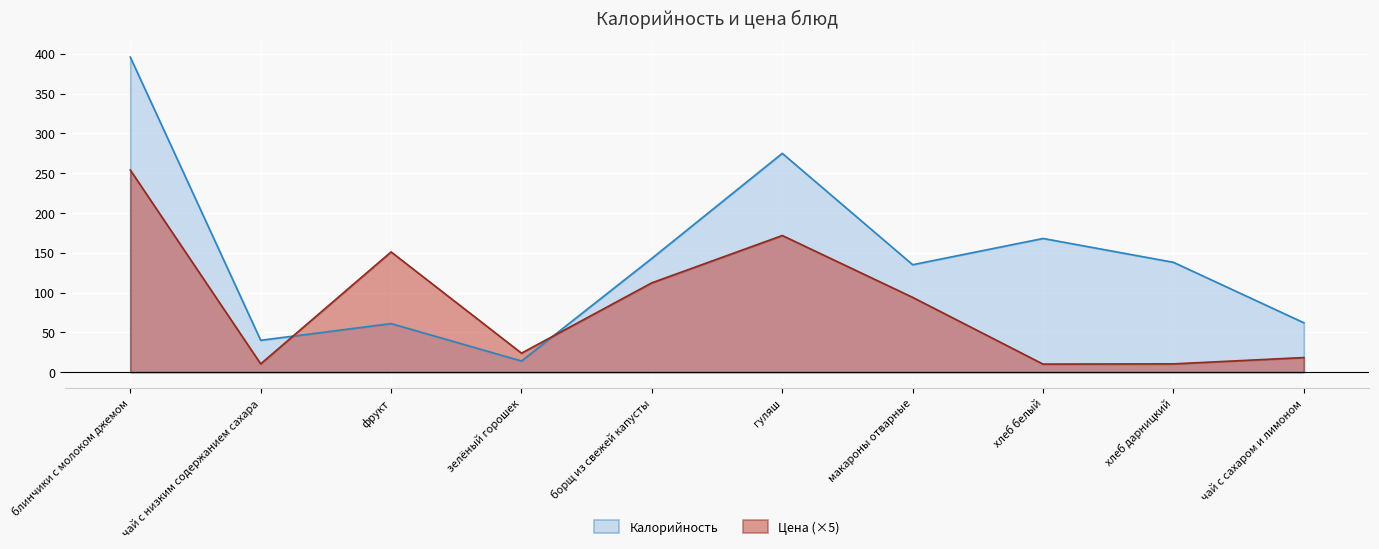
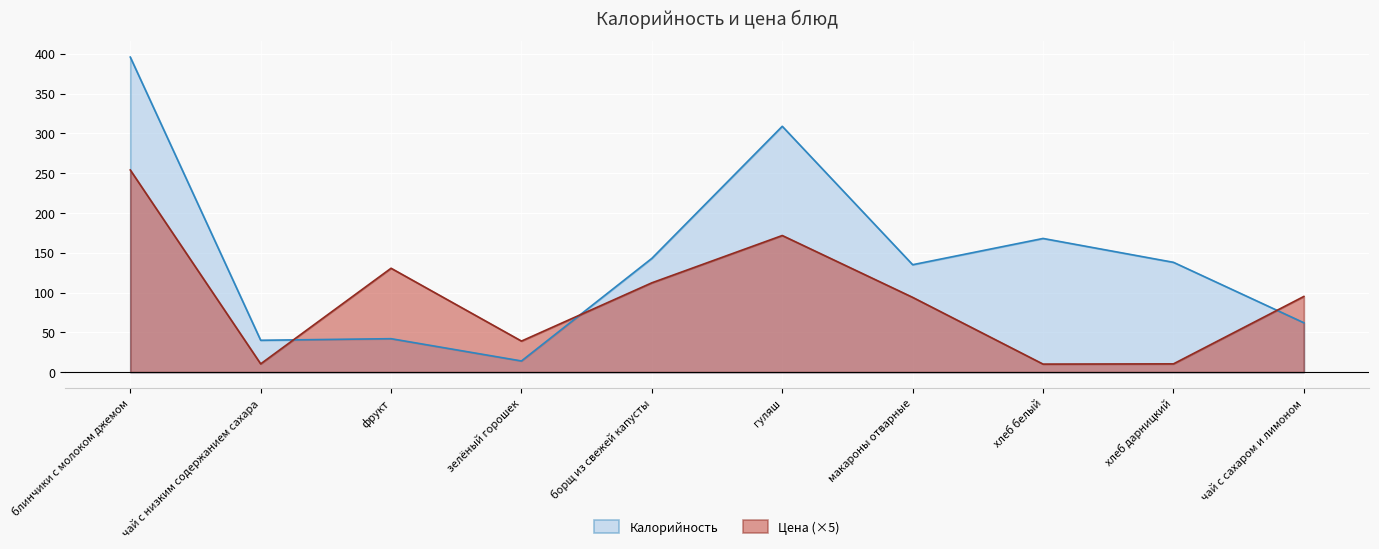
Калорийность, фрукт: 60 -> 40
Цена (×5), фрукт: 150 -> 130
Цена (×5), зелёный горошек: 20 -> 40
Калорийность, гуляш: 280 -> 310
Цена (×5), чай с сахаром и лимоном: 20 -> 100
